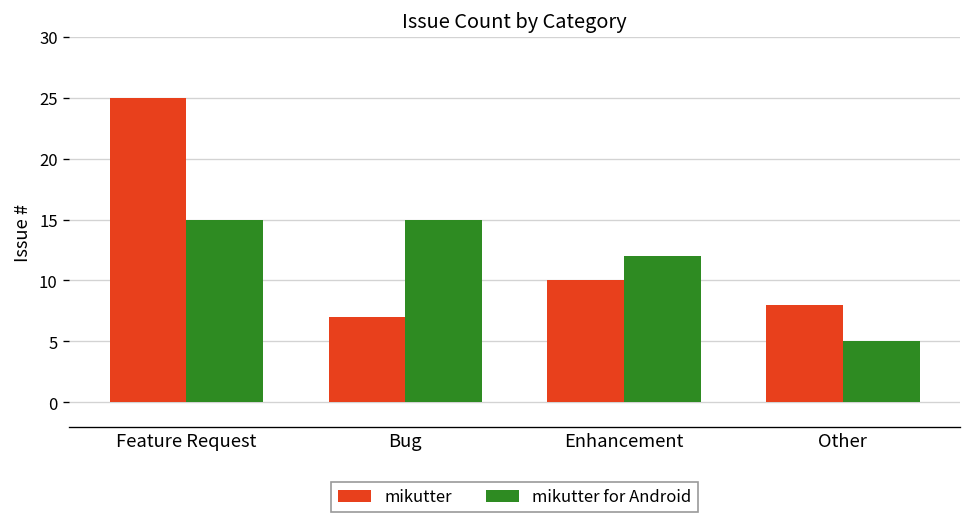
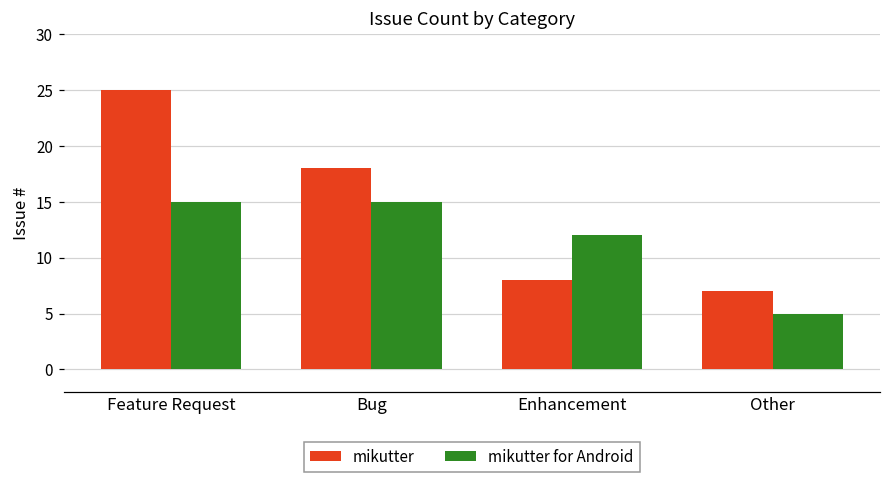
mikutter, Bug: 7 -> 18
mikutter, Enhancement: 10 -> 8
mikutter, Other: 8 -> 7
